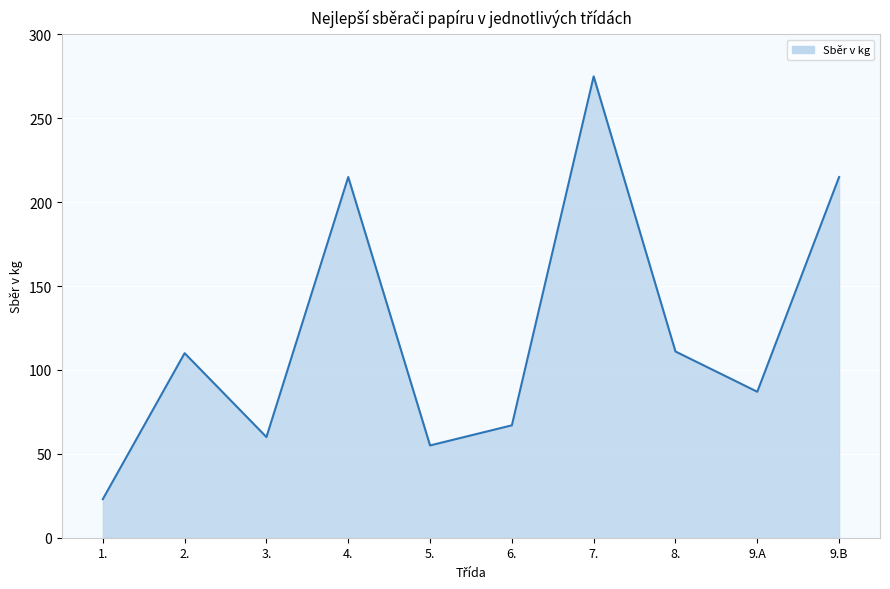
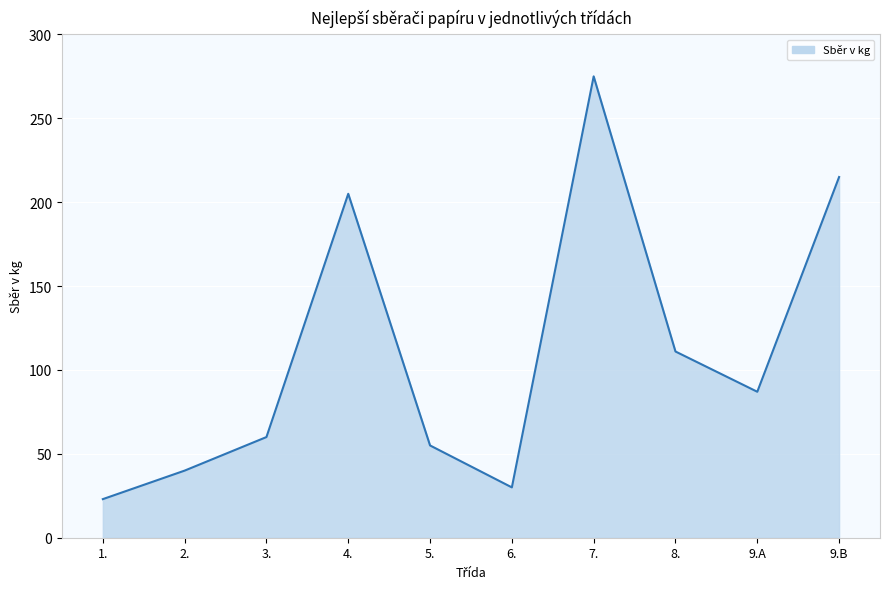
2.: 110 -> 40
4.: 215 -> 205
6.: 67 -> 30
